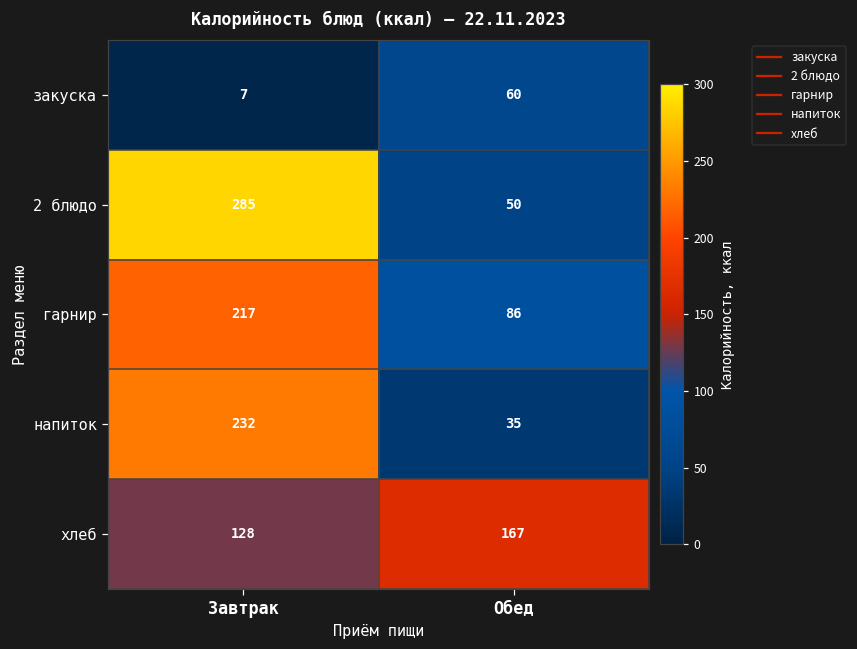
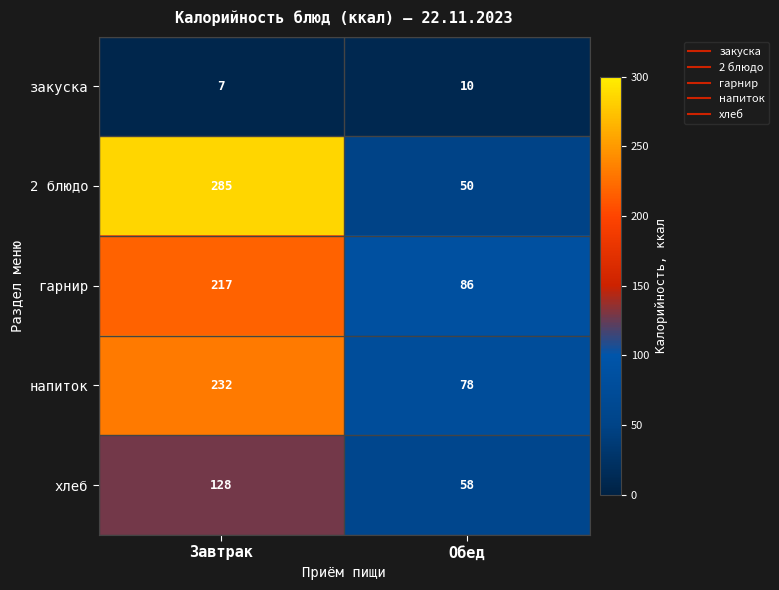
закуска, Обед: 60 -> 10
напиток, Обед: 35 -> 78
хлеб, Обед: 167 -> 58
